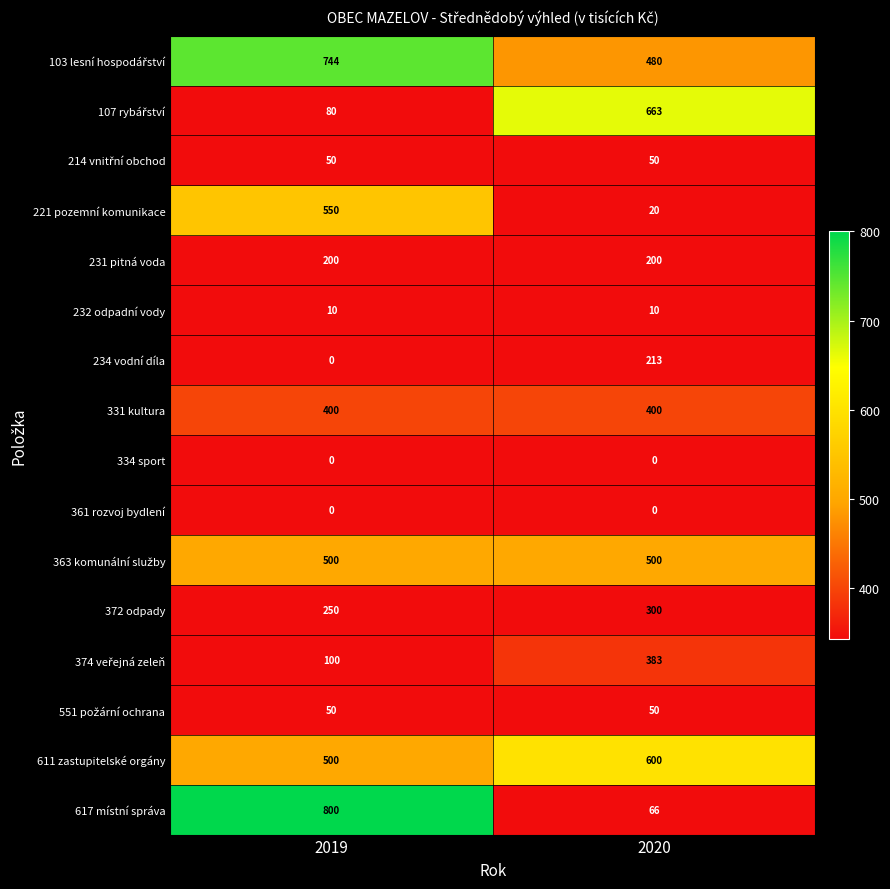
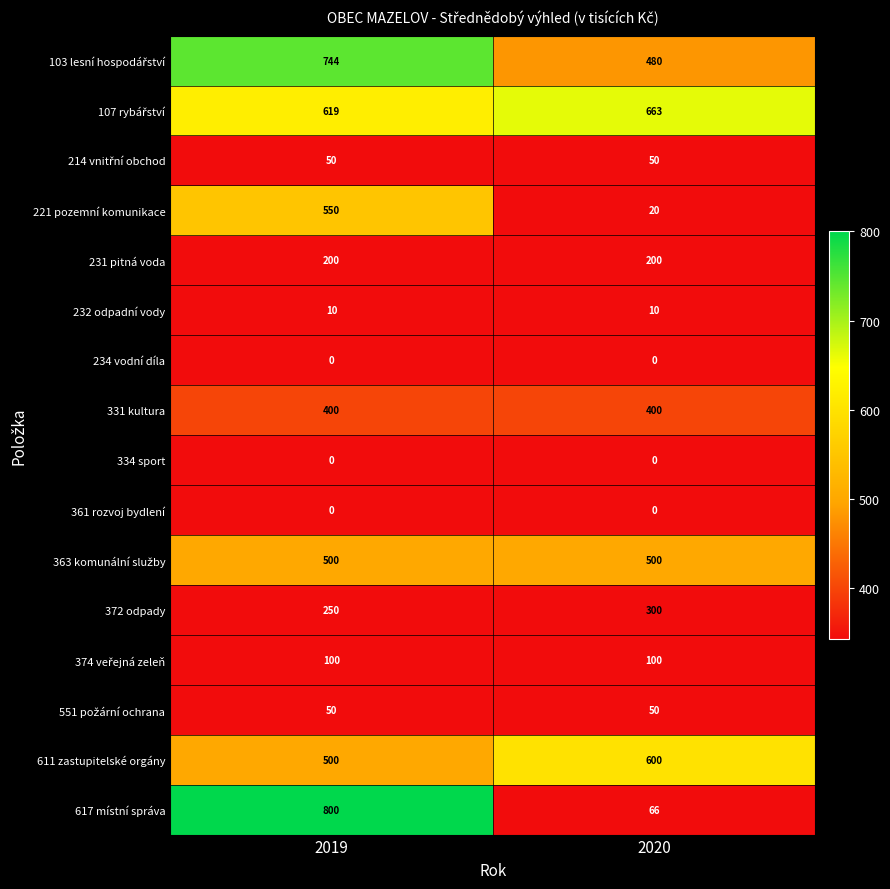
107 rybářství, 2019: 80 -> 619
234 vodní díla, 2020: 213 -> 0
374 veřejná zeleň, 2020: 383 -> 100
